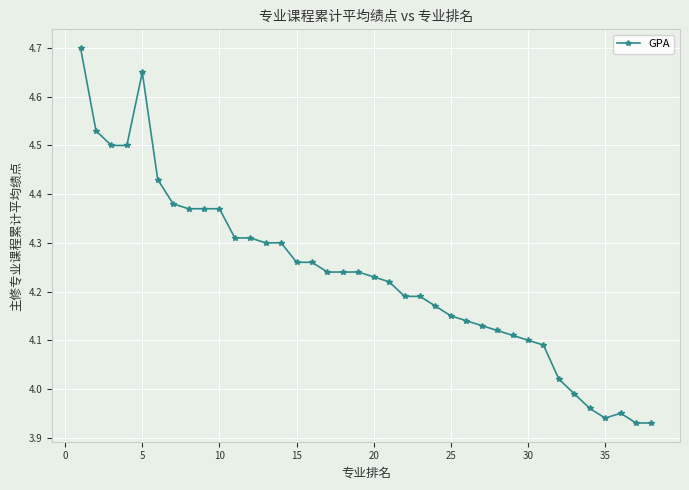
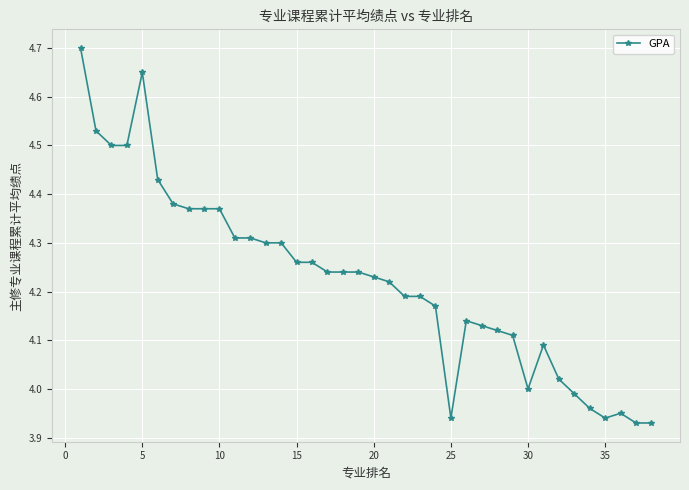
25: 4.15 -> 3.94
30: 4.1 -> 4.0
